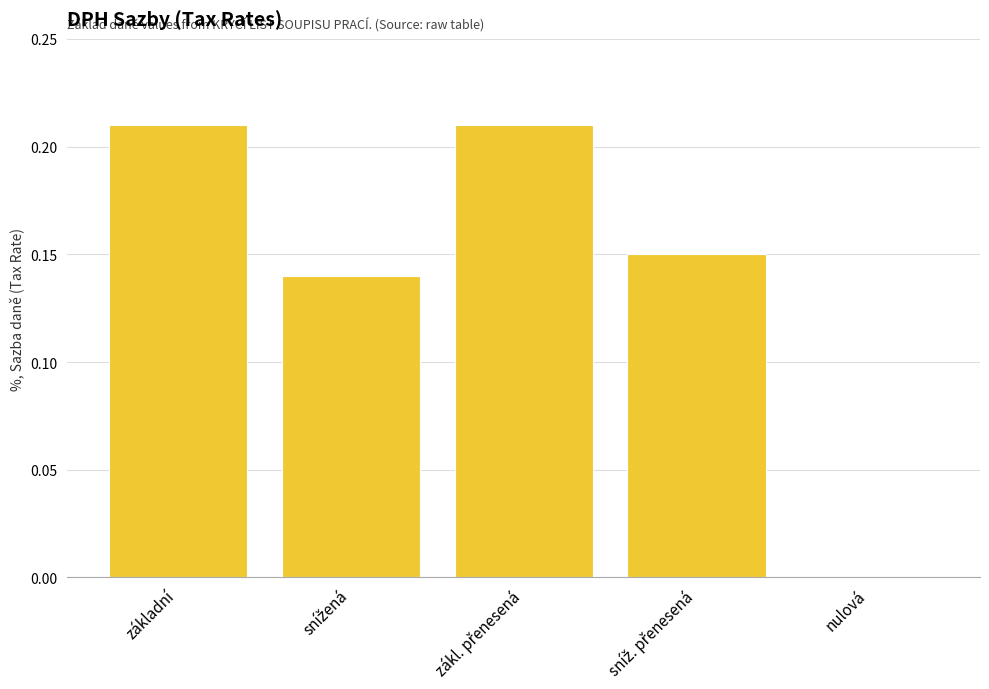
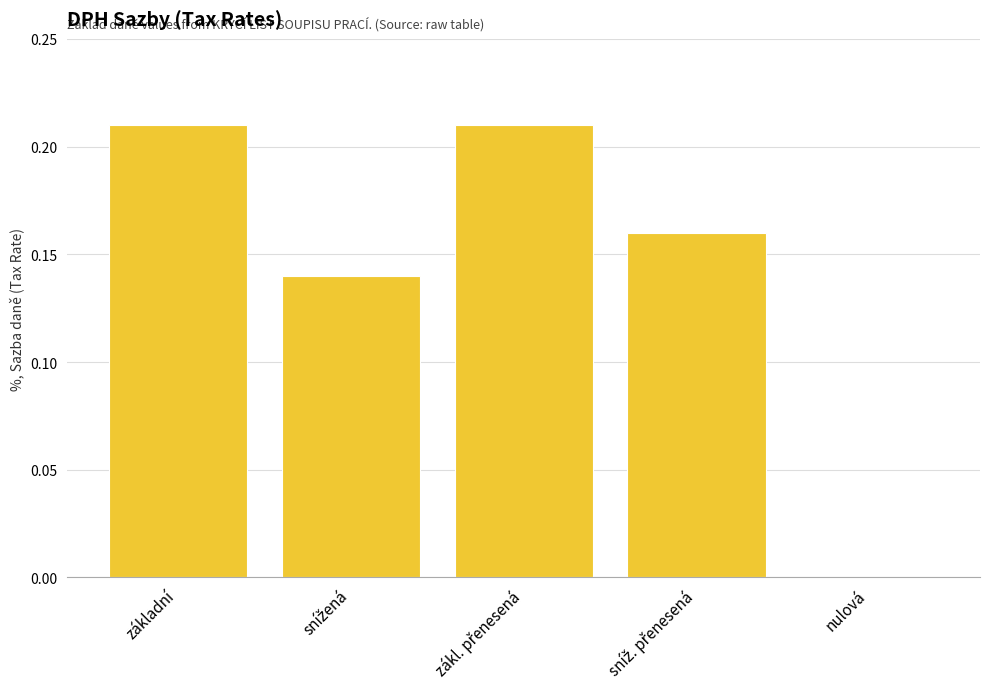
sníž. přenesená: 0.15 -> 0.16
